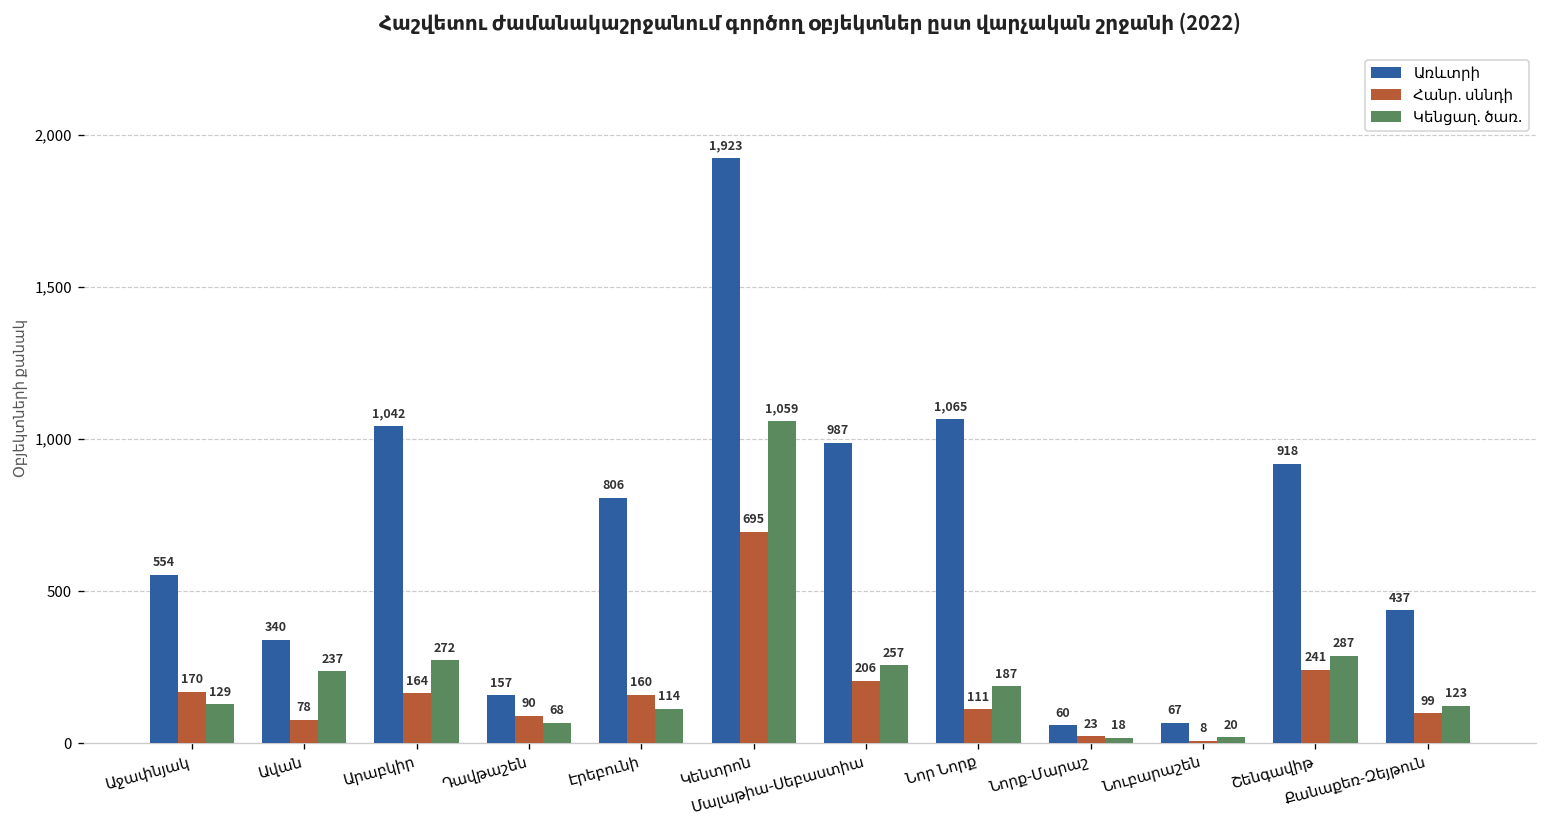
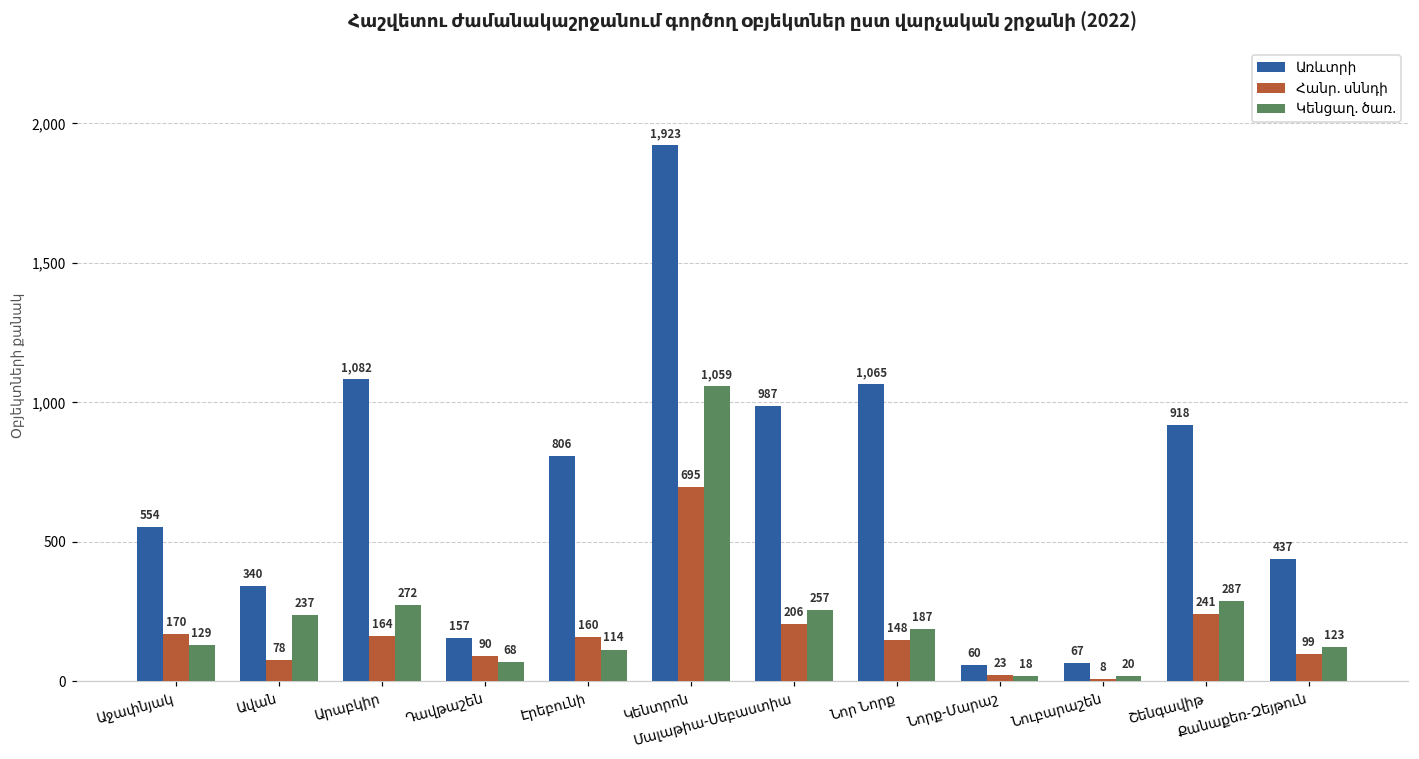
Առևտրի, Արաբկիր: 1,042 -> 1,082
Հանր. սննդի, Նոր Նորք: 111 -> 148
